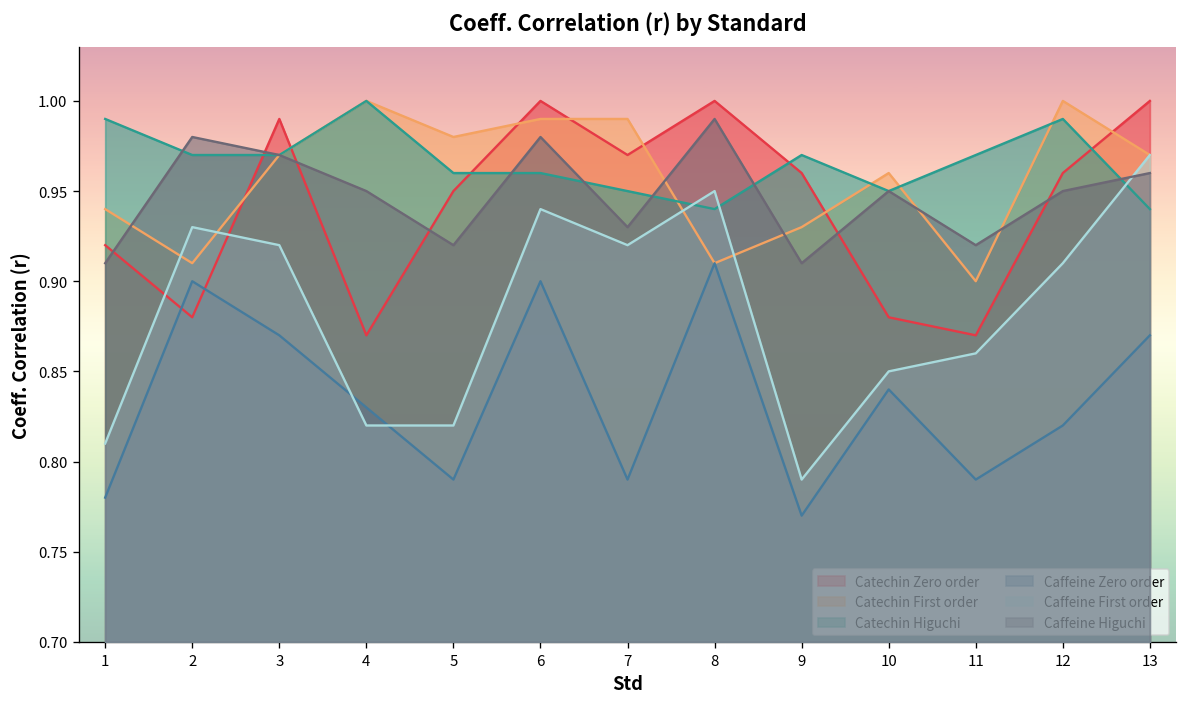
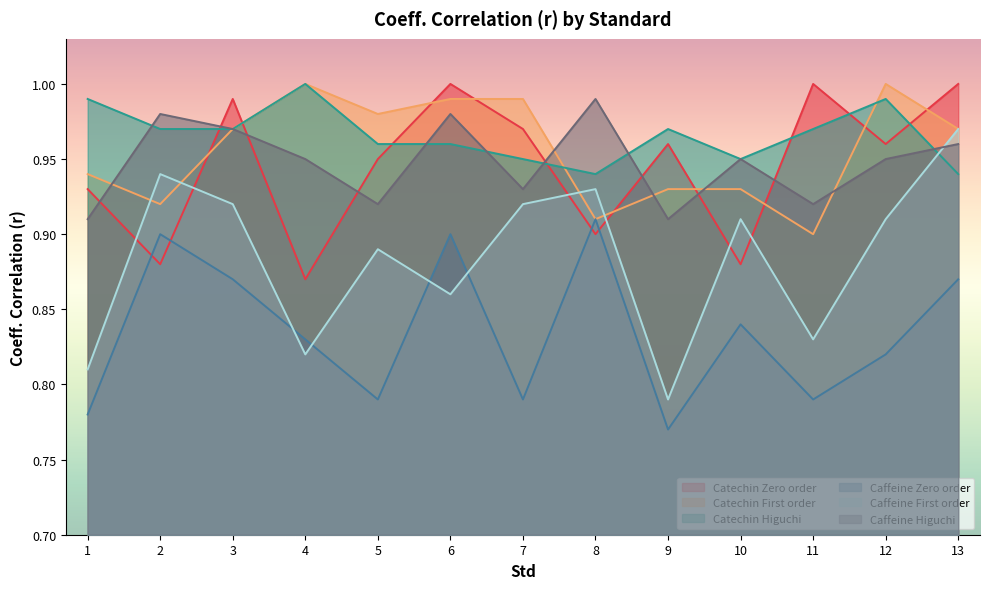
Catechin Zero order, 1: 0.92 -> 0.93
Catechin First order, 2: 0.91 -> 0.92
Caffeine First order, 2: 0.93 -> 0.94
Caffeine First order, 5: 0.82 -> 0.89
Caffeine First order, 6: 0.94 -> 0.86
Catechin Zero order, 8: 1.0 -> 0.9
Caffeine First order, 8: 0.95 -> 0.93
Catechin First order, 10: 0.96 -> 0.93
Caffeine First order, 10: 0.85 -> 0.91
Catechin Zero order, 11: 0.87 -> 1.00
Caffeine First order, 11: 0.86 -> 0.83
